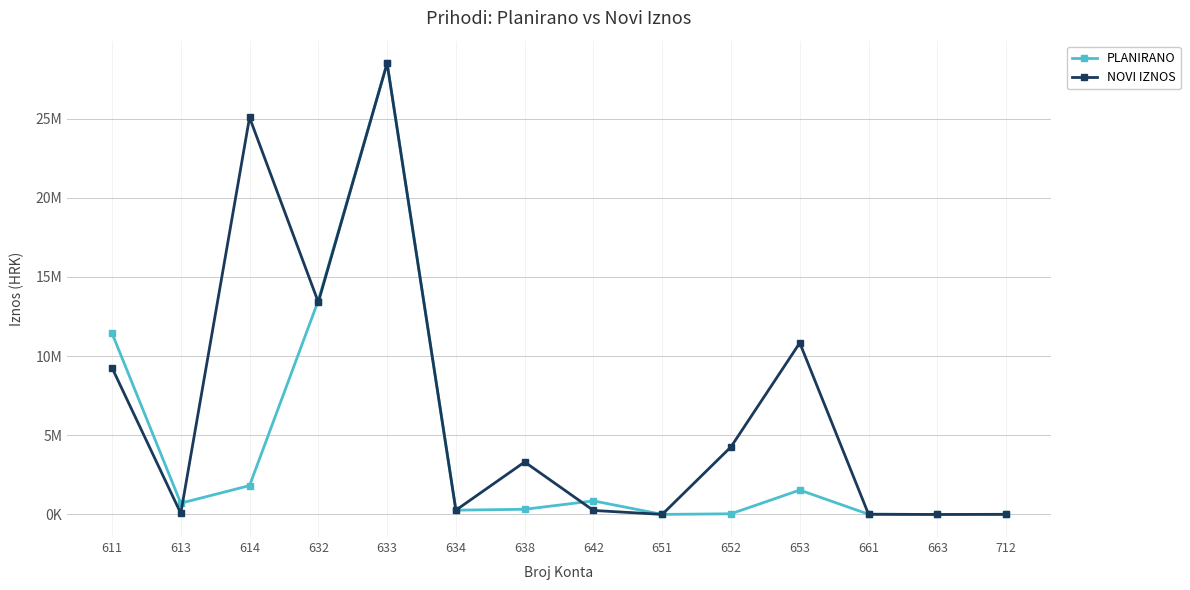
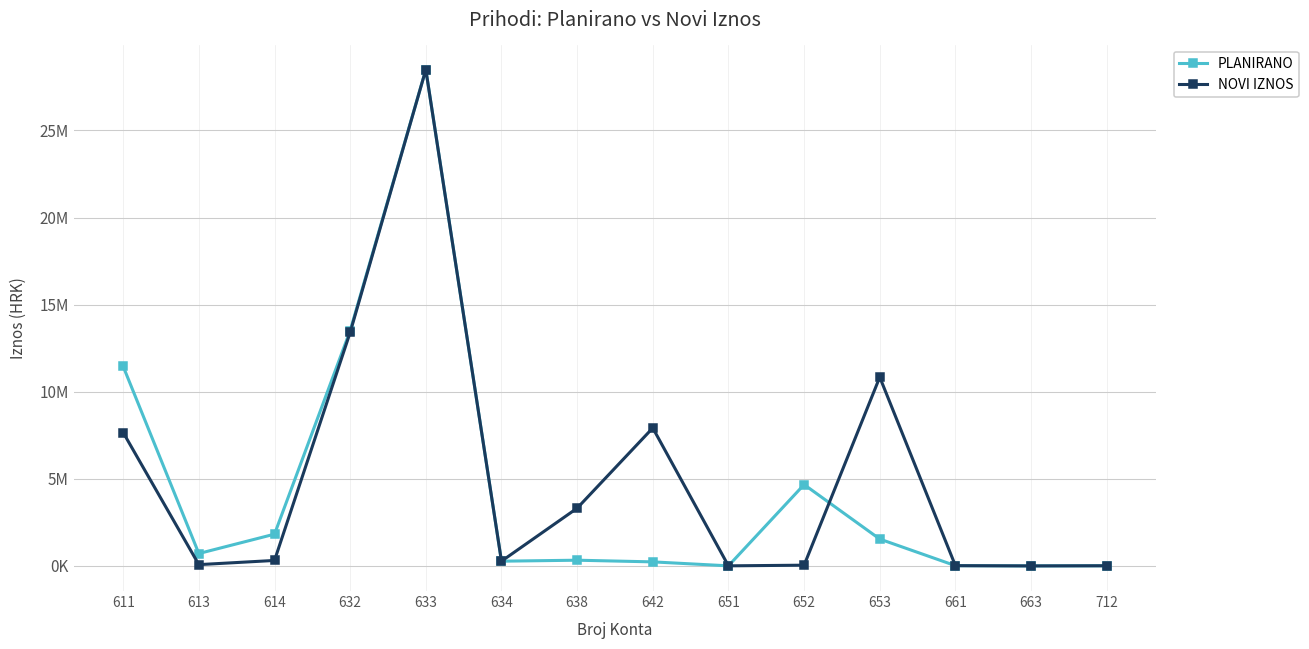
NOVI IZNOS, 611: 9300000 -> 7700000
NOVI IZNOS, 614: 25100000 -> 300000
PLANIRANO, 642: 900000 -> 200000
NOVI IZNOS, 642: 300000 -> 7900000
PLANIRANO, 652: 0 -> 4700000
NOVI IZNOS, 652: 4300000 -> 0
